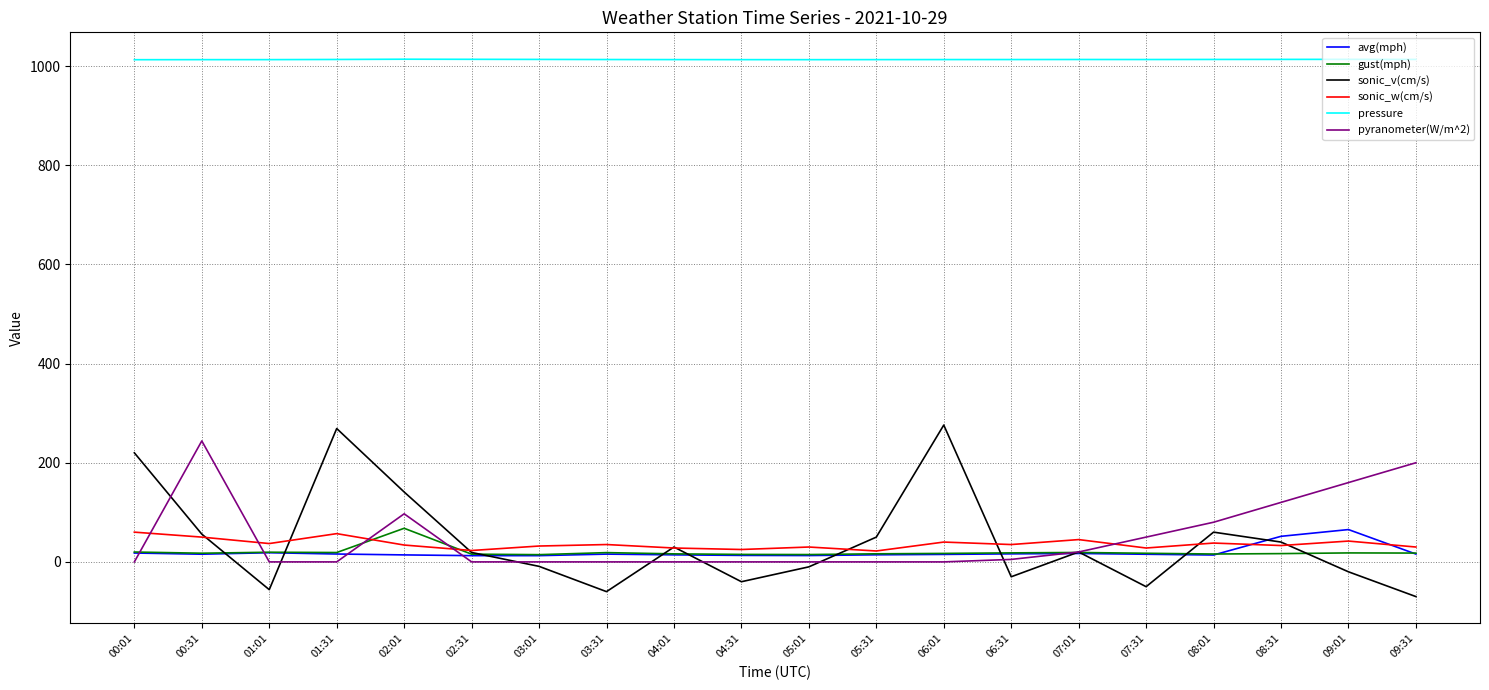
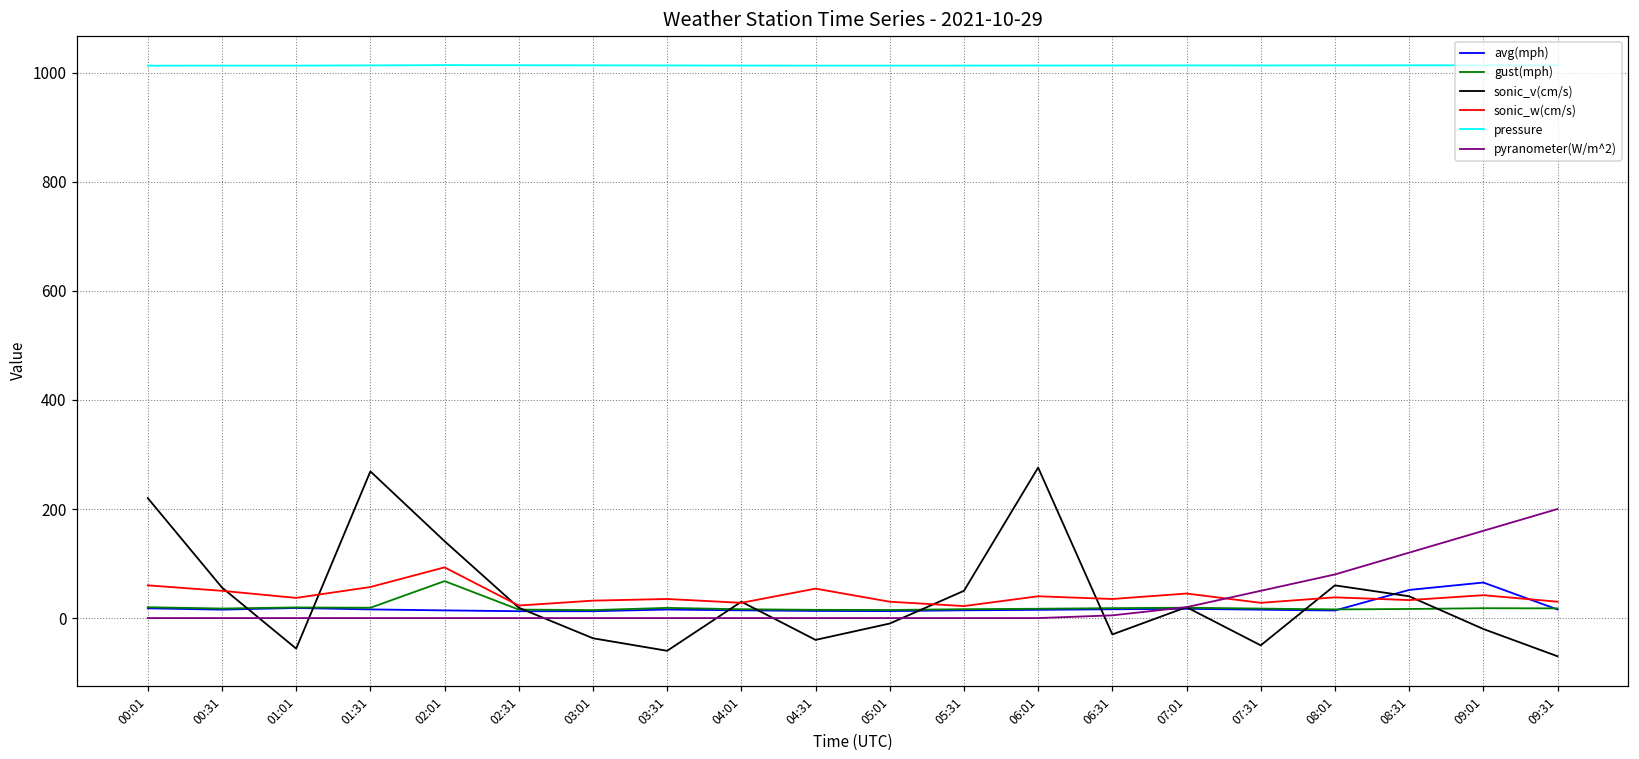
pyranometer(W/m^2), 00:31: 240 -> 0
sonic_w(cm/s), 02:01: 30 -> 90
pyranometer(W/m^2), 02:01: 100 -> 0
sonic_v(cm/s), 03:01: -10 -> -40
sonic_w(cm/s), 04:31: 30 -> 50
